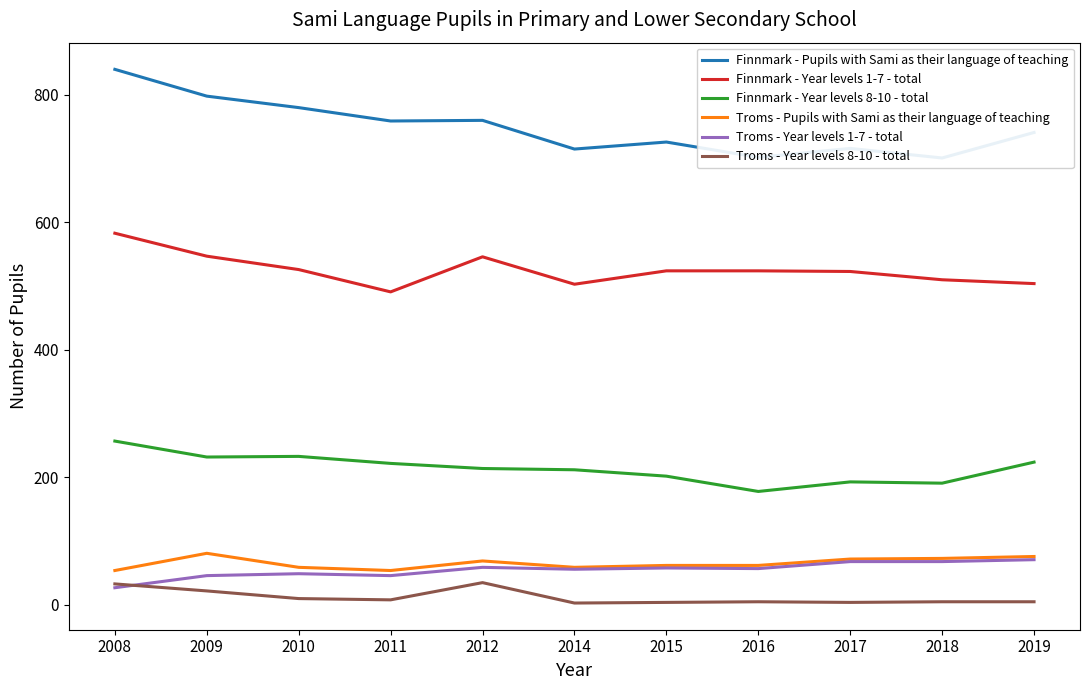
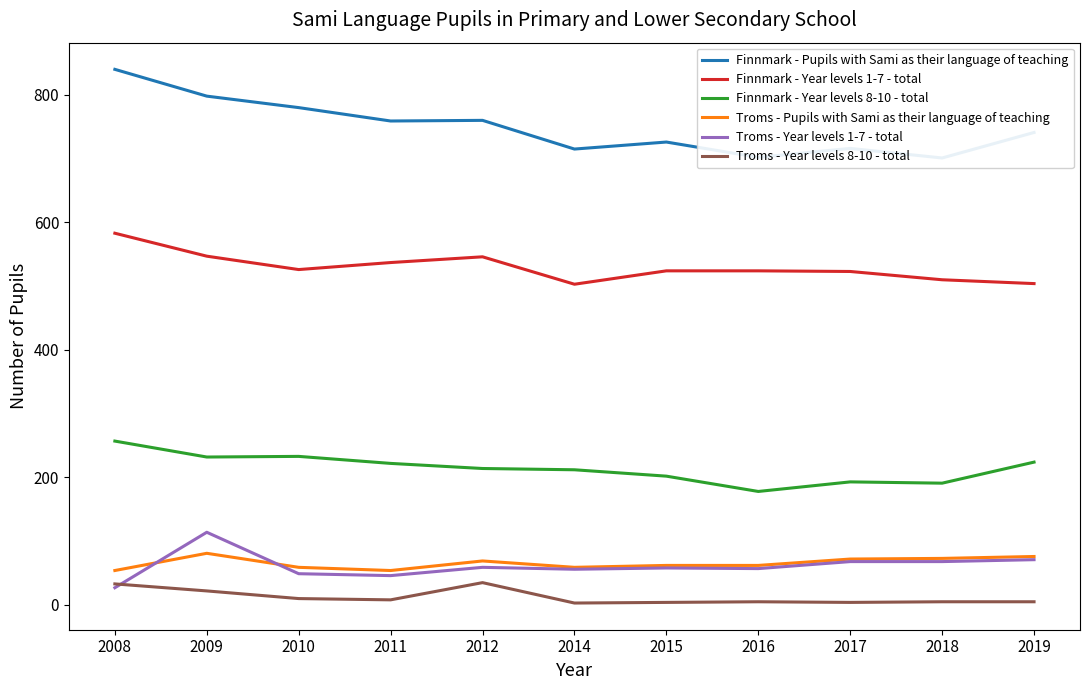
Troms - Year levels 1-7 - total, 2009: 50 -> 110
Finnmark - Year levels 1-7 - total, 2011: 490 -> 540
